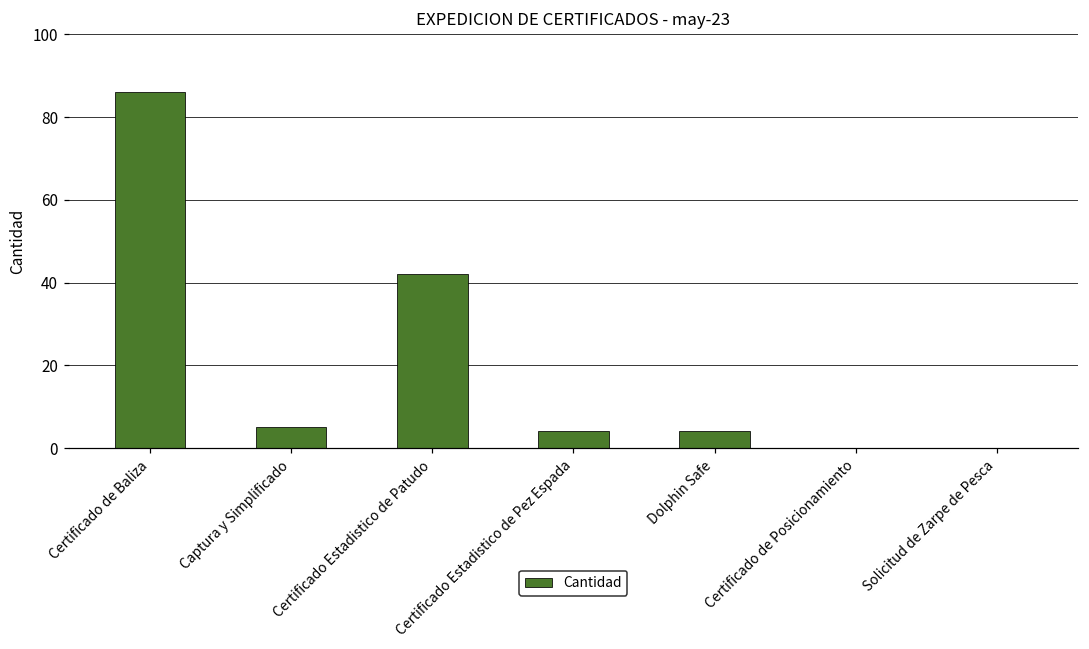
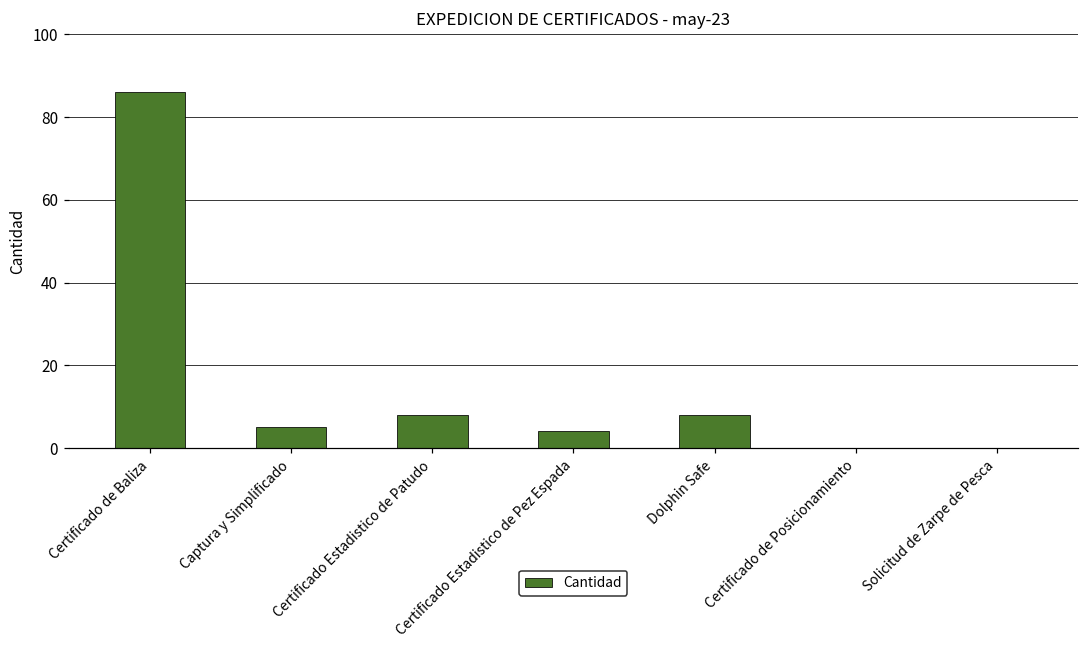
Certificado Estadistico de Patudo: 42 -> 8
Dolphin Safe: 4 -> 8
